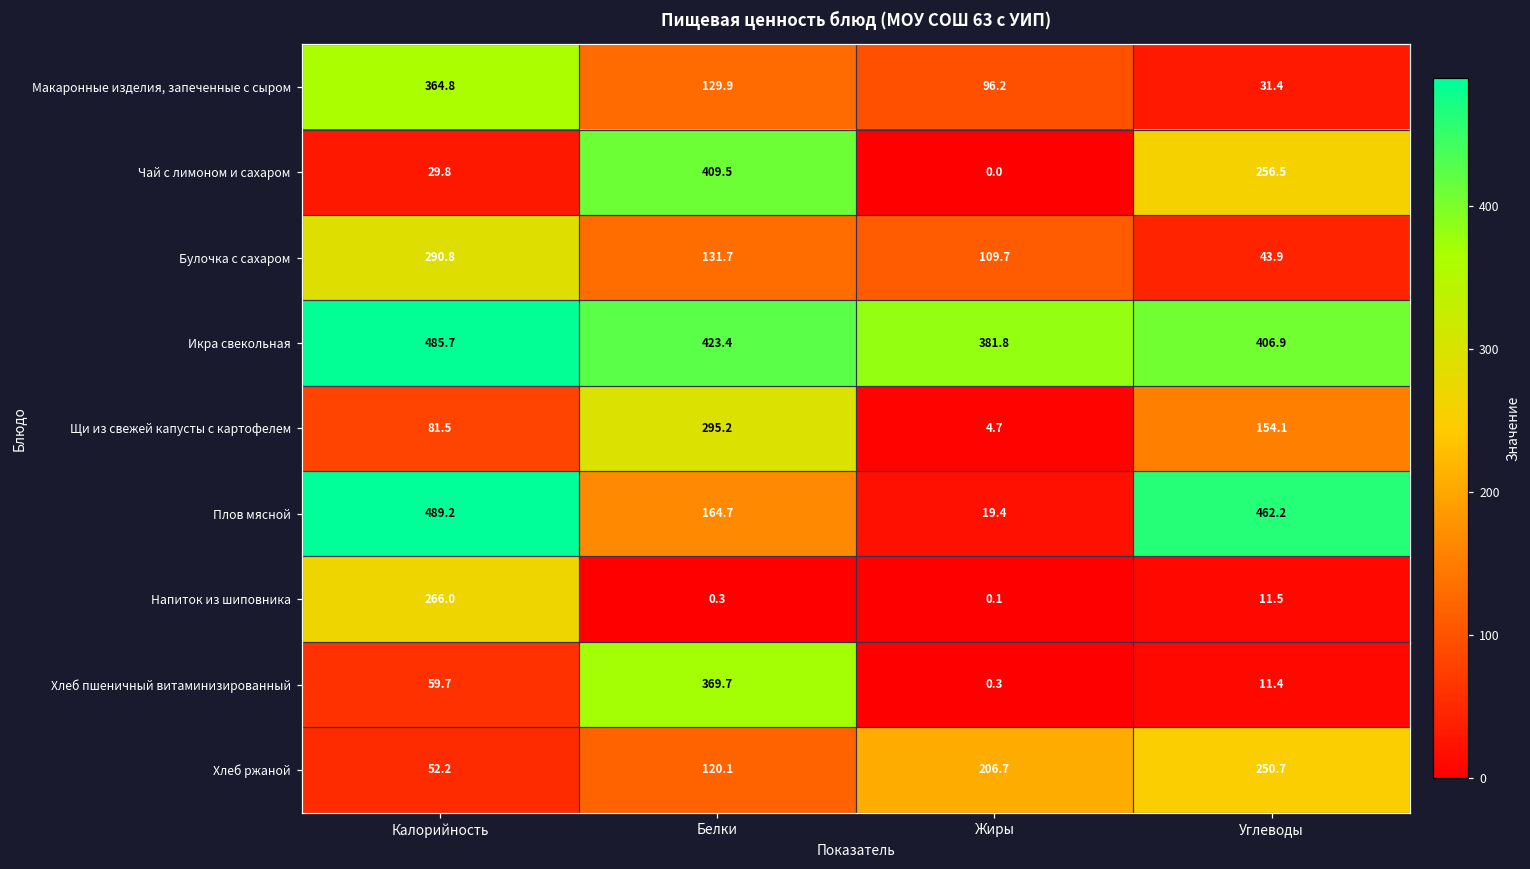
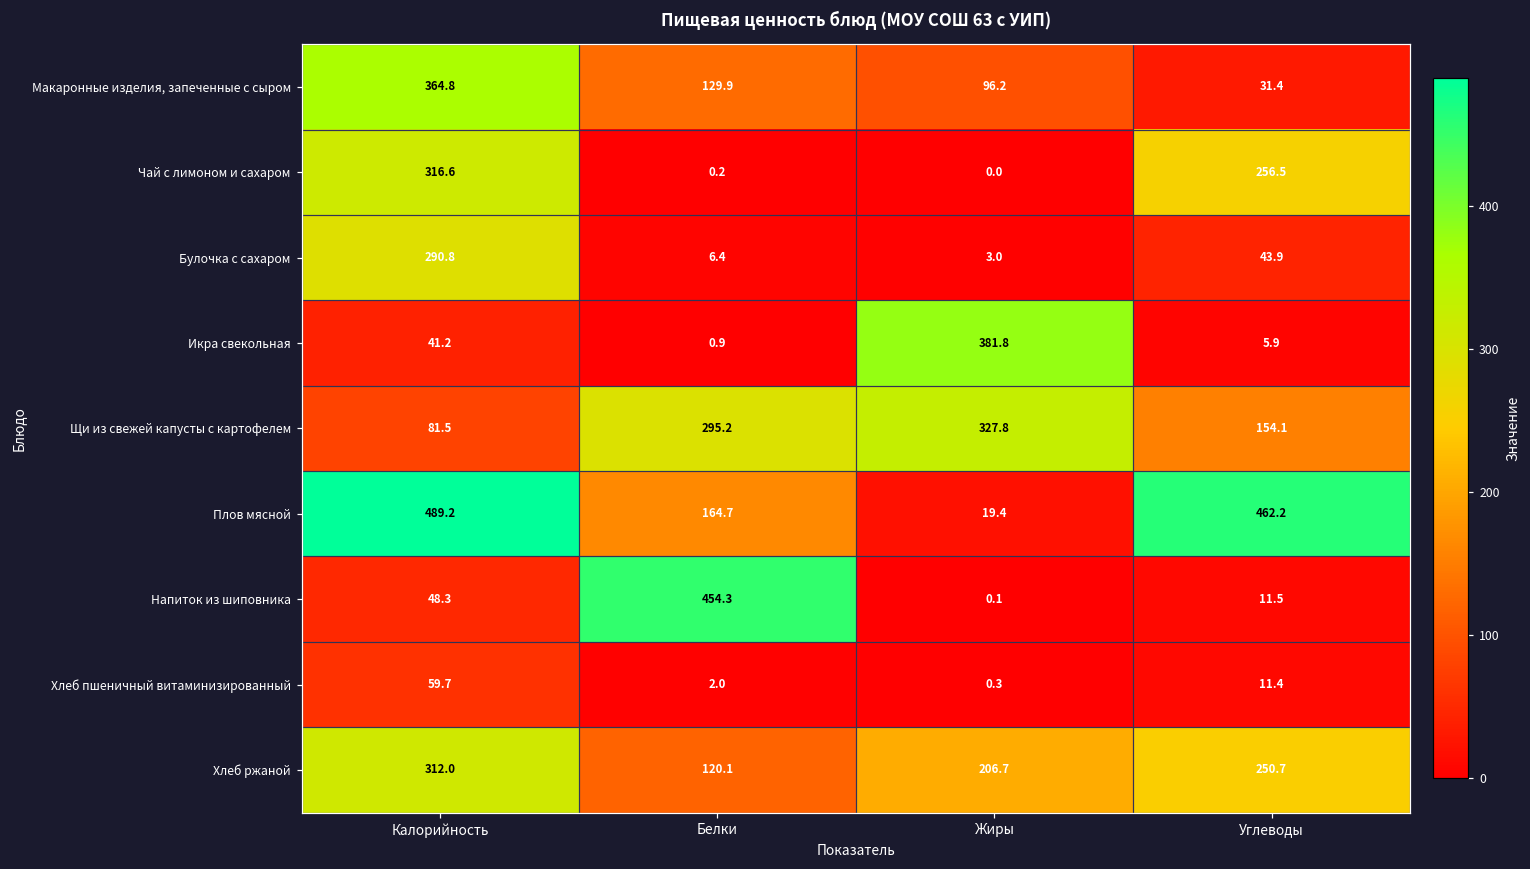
Чай с лимоном и сахаром, Калорийность: 29.8 -> 316.6
Чай с лимоном и сахаром, Белки: 409.5 -> 0.2
Булочка с сахаром, Белки: 131.7 -> 6.4
Булочка с сахаром, Жиры: 109.7 -> 3.0
Икра свекольная, Калорийность: 485.7 -> 41.2
Икра свекольная, Белки: 423.4 -> 0.9
Икра свекольная, Углеводы: 406.9 -> 5.9
Щи из свежей капусты с картофелем, Жиры: 4.7 -> 327.8
Напиток из шиповника, Калорийность: 266.0 -> 48.3
Напиток из шиповника, Белки: 0.3 -> 454.3
Хлеб пшеничный витаминизированный, Белки: 369.7 -> 2.0
Хлеб ржаной, Калорийность: 52.2 -> 312.0
